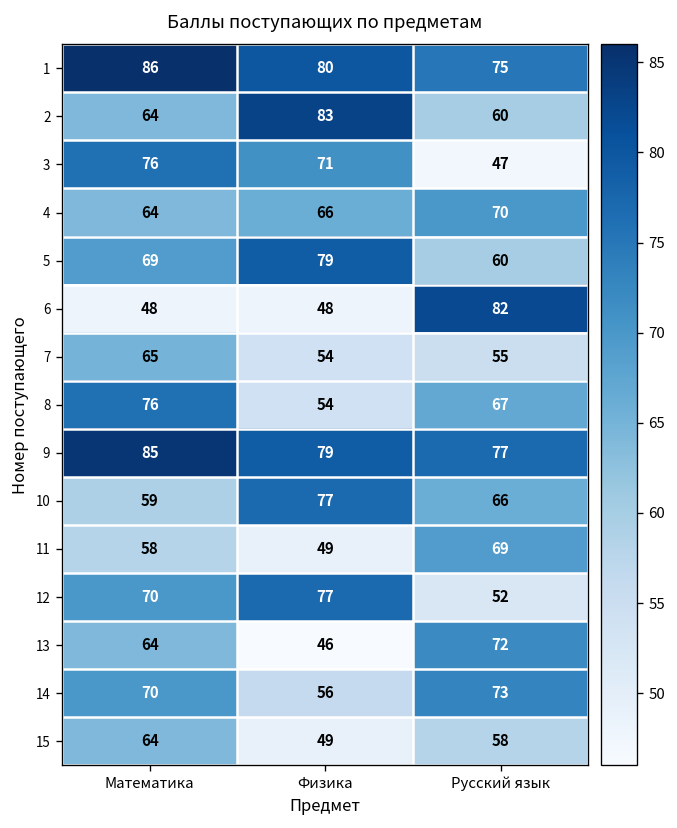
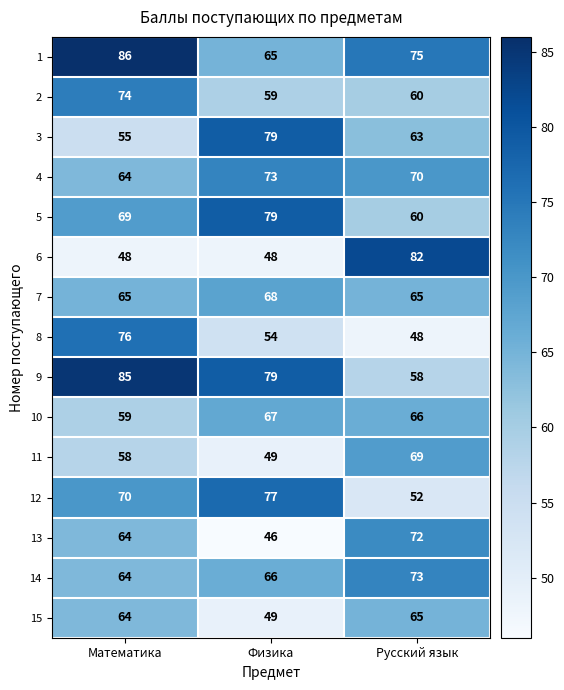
1, Физика: 80 -> 65
2, Математика: 64 -> 74
2, Физика: 83 -> 59
3, Математика: 76 -> 55
3, Физика: 71 -> 79
3, Русский язык: 47 -> 63
4, Физика: 66 -> 73
7, Физика: 54 -> 68
7, Русский язык: 55 -> 65
8, Русский язык: 67 -> 48
9, Русский язык: 77 -> 58
10, Физика: 77 -> 67
14, Математика: 70 -> 64
14, Физика: 56 -> 66
15, Русский язык: 58 -> 65
